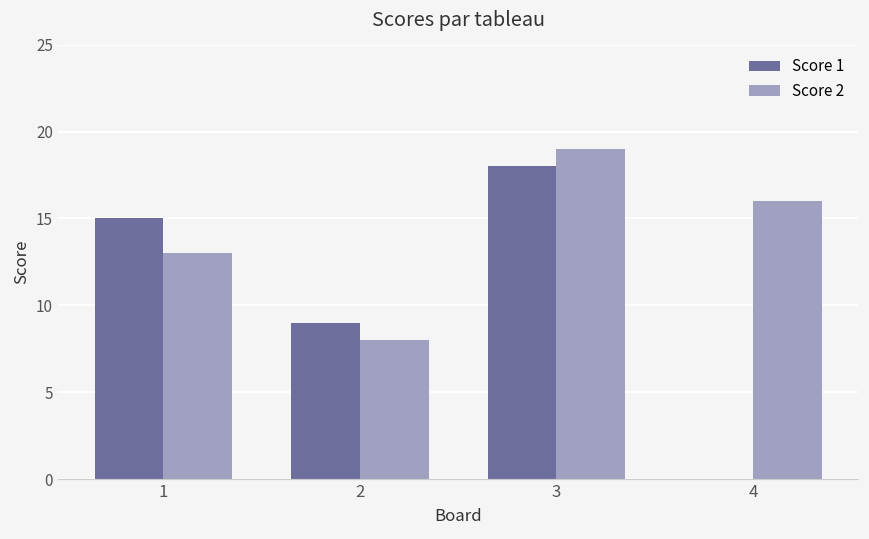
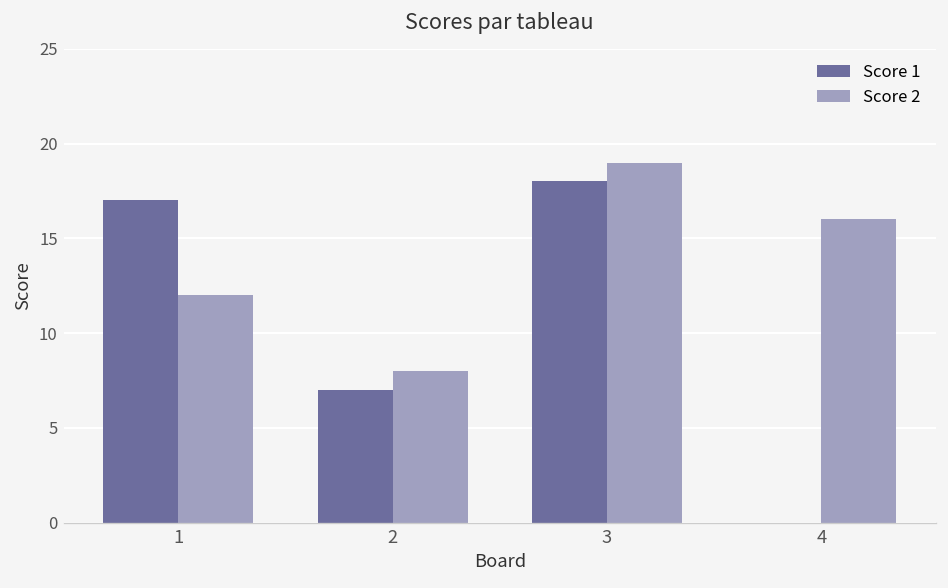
Score 1, 1: 15 -> 17
Score 2, 1: 13 -> 12
Score 1, 2: 9 -> 7
